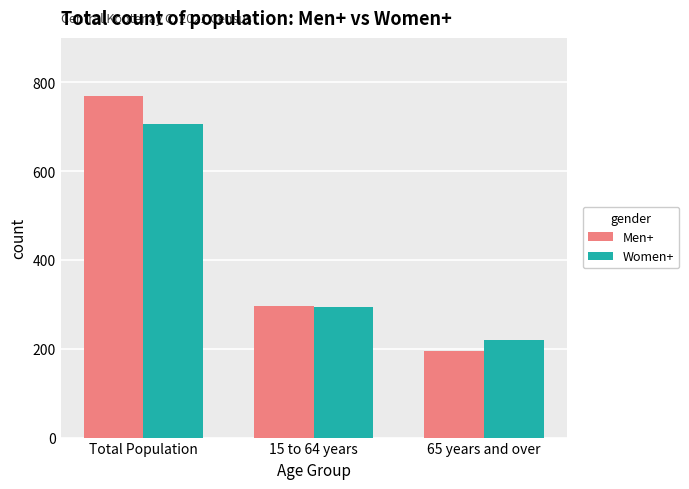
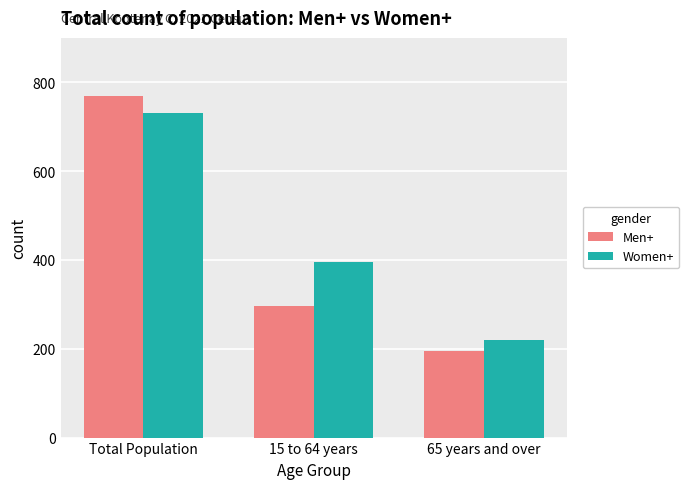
Women+, Total Population: 710 -> 730
Women+, 15 to 64 years: 300 -> 400
